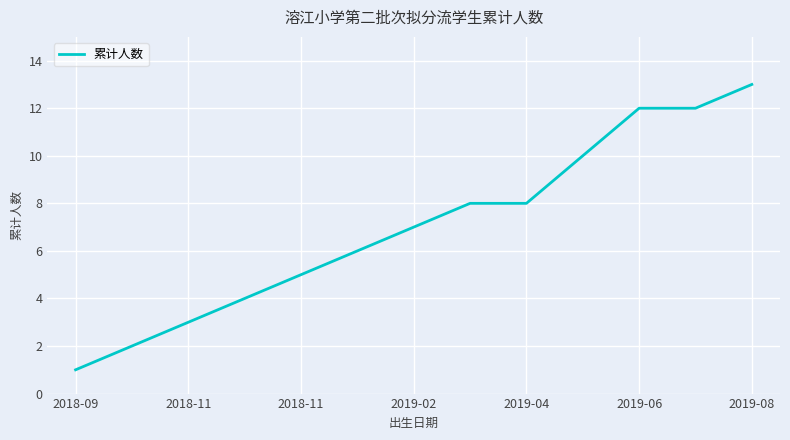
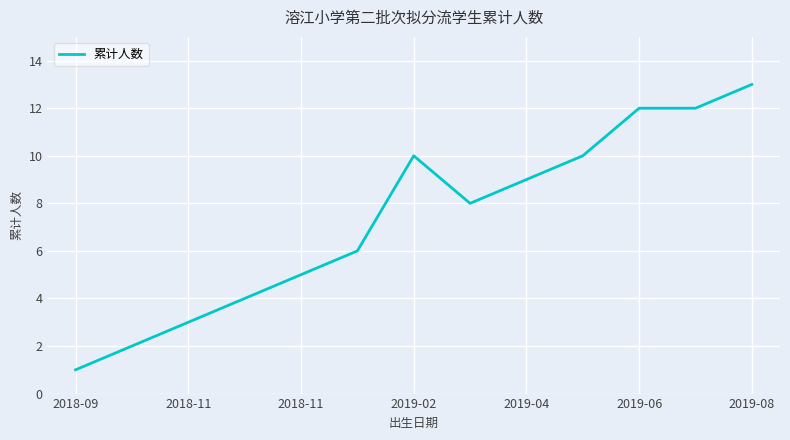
2019-02: 7 -> 10
2019-04: 8 -> 9
